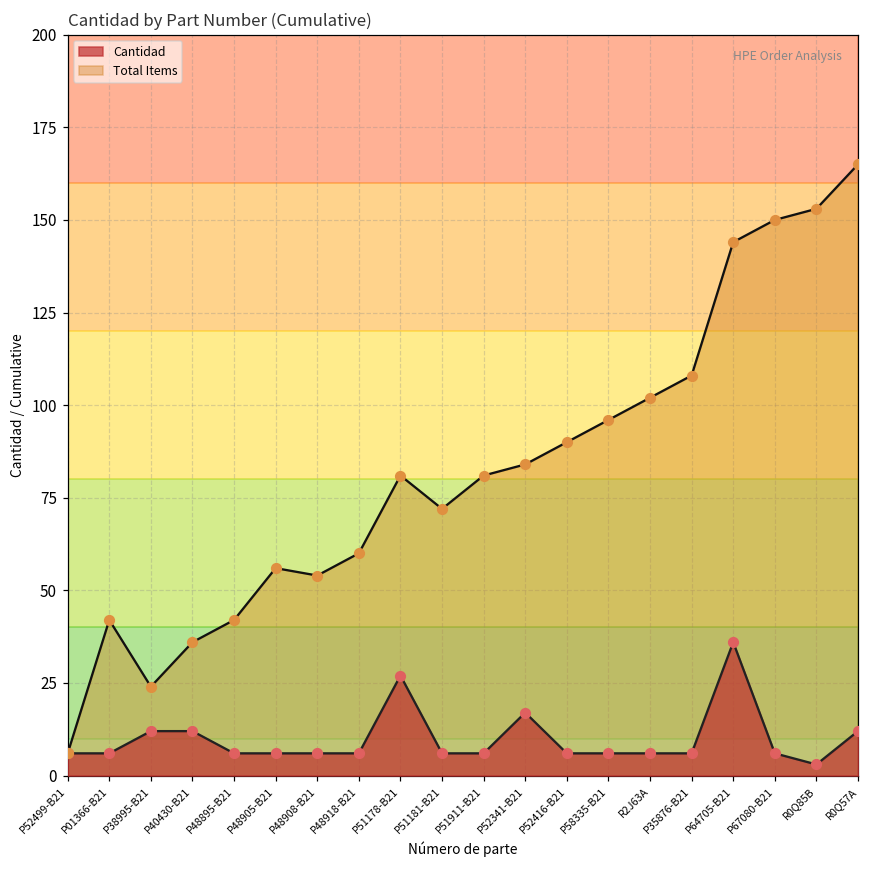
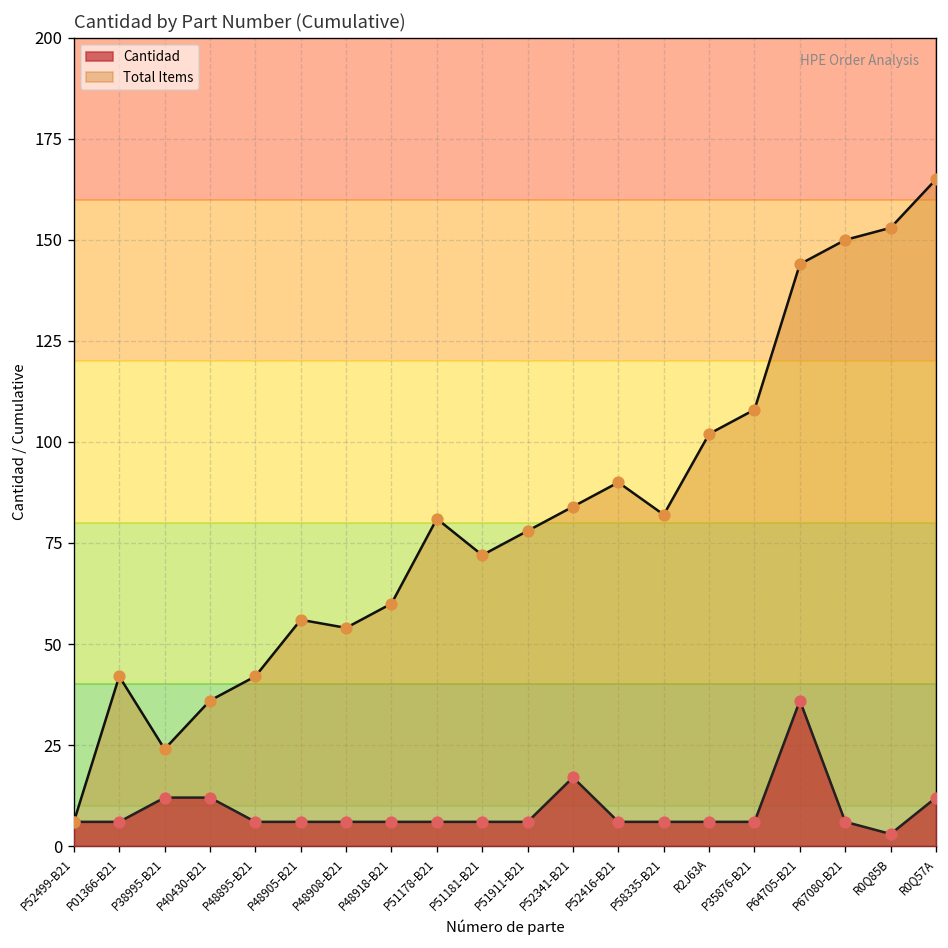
Cantidad, P51178-B21: 27 -> 6
Total Items, P51911-B21: 81 -> 78
Total Items, P58335-B21: 96 -> 82
